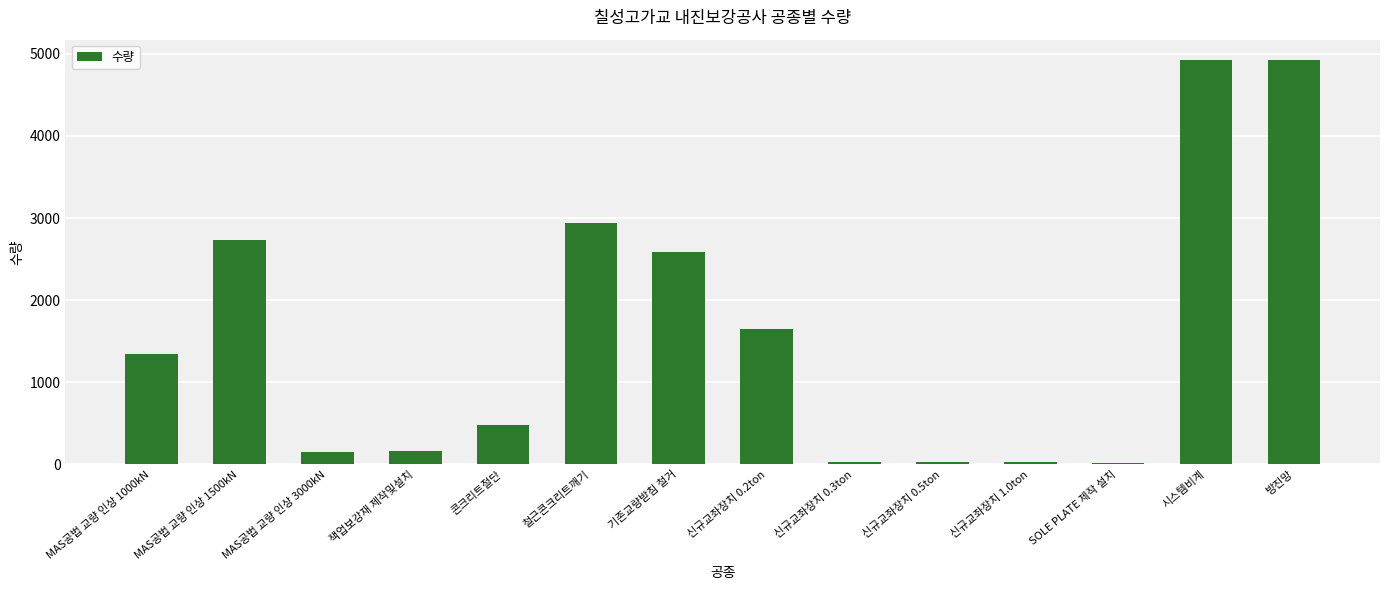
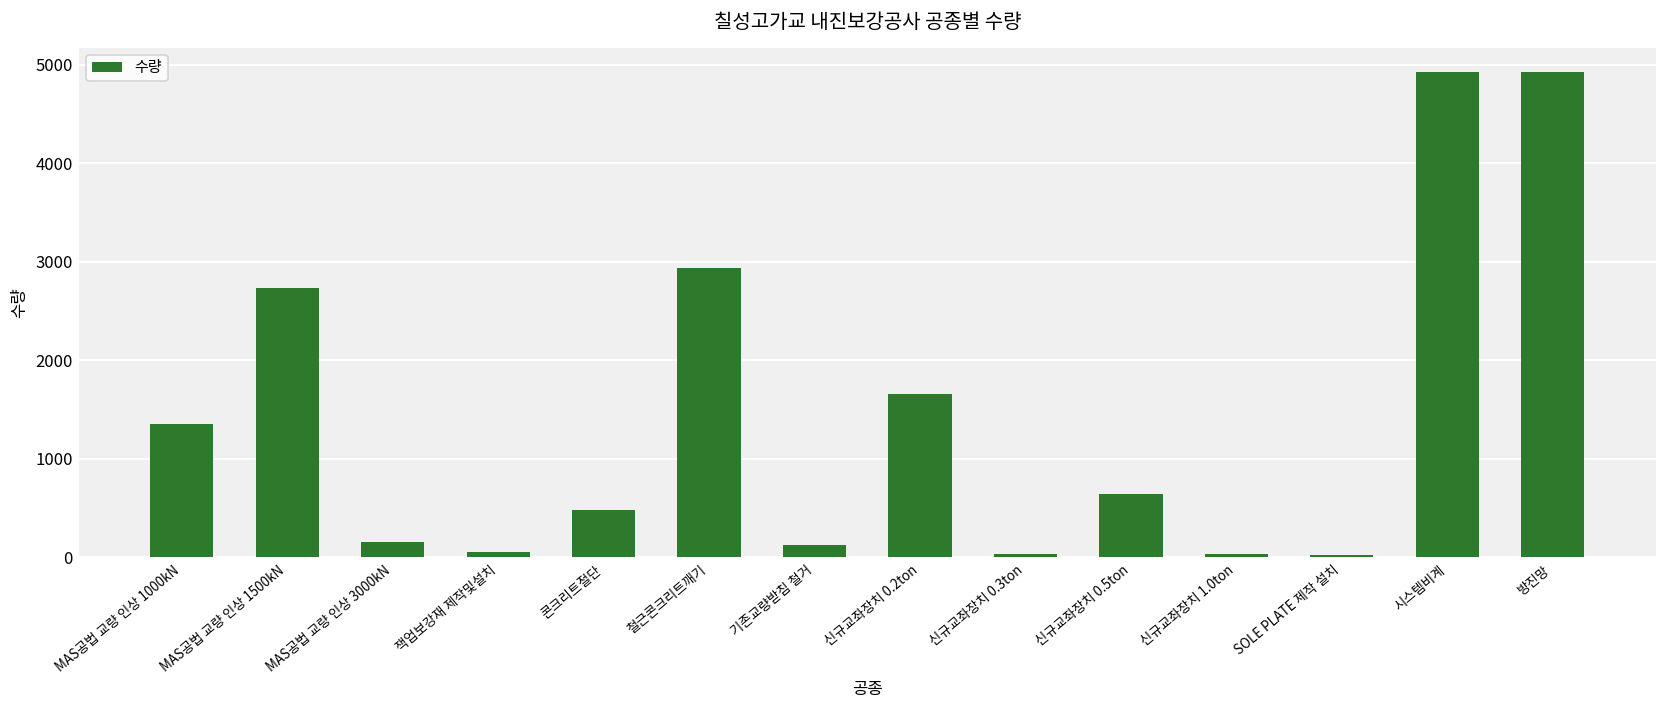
잭업보강재 제작및설치: 200 -> 100
기존교량받침 철거: 2600 -> 100
신규교좌장치 0.5ton: 0 -> 600
